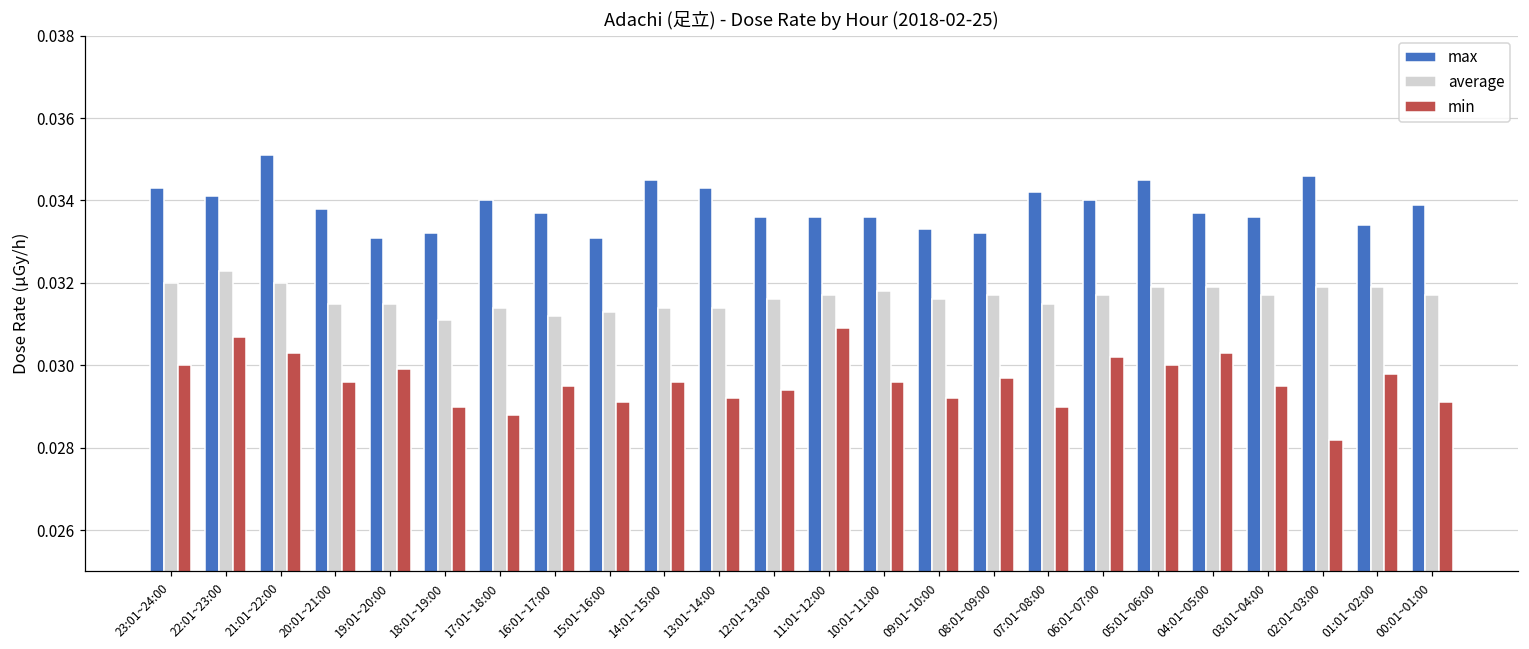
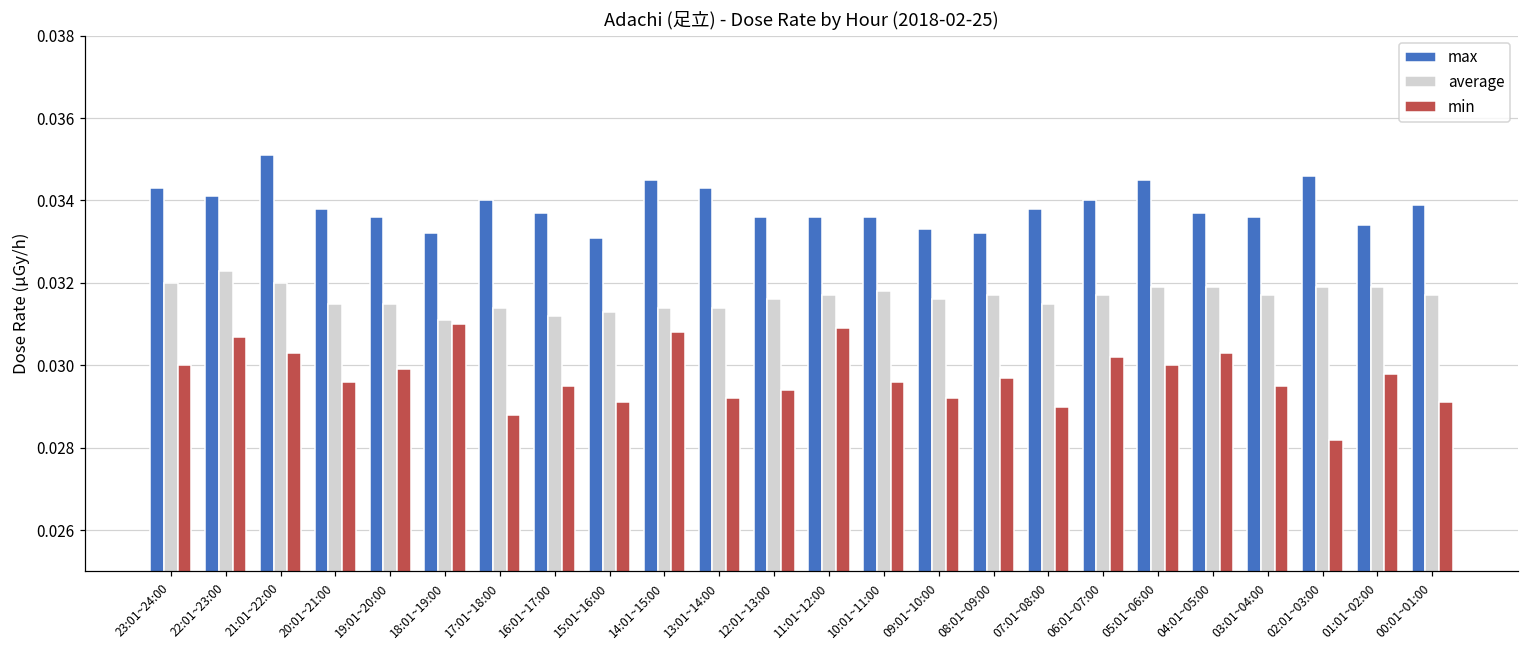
max, 19:01~20:00: 0.0331 -> 0.0336
min, 18:01~19:00: 0.029 -> 0.031
min, 14:01~15:00: 0.0296 -> 0.0308
max, 07:01~08:00: 0.0342 -> 0.0338
